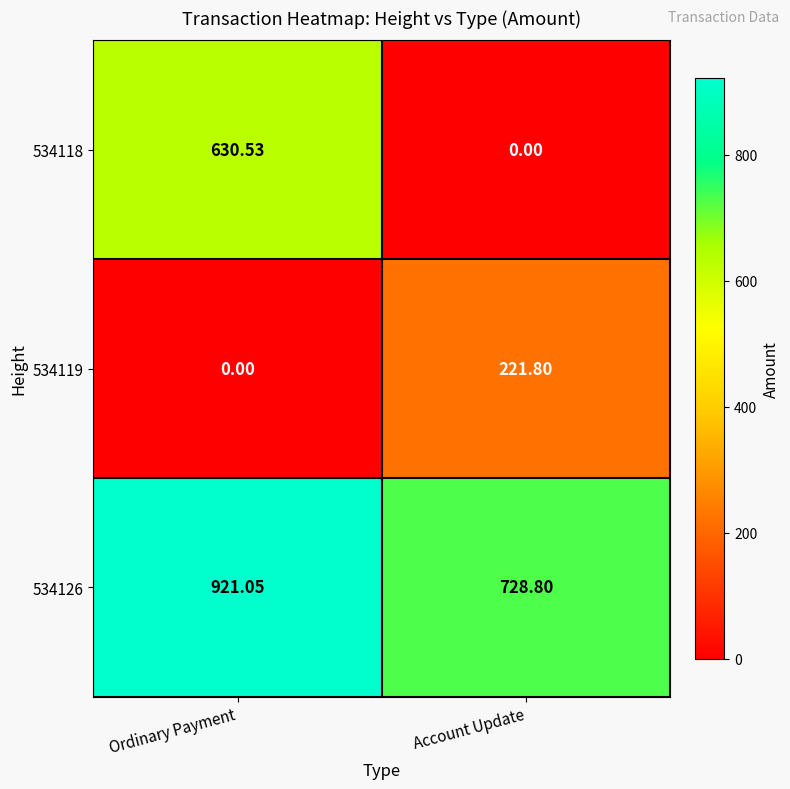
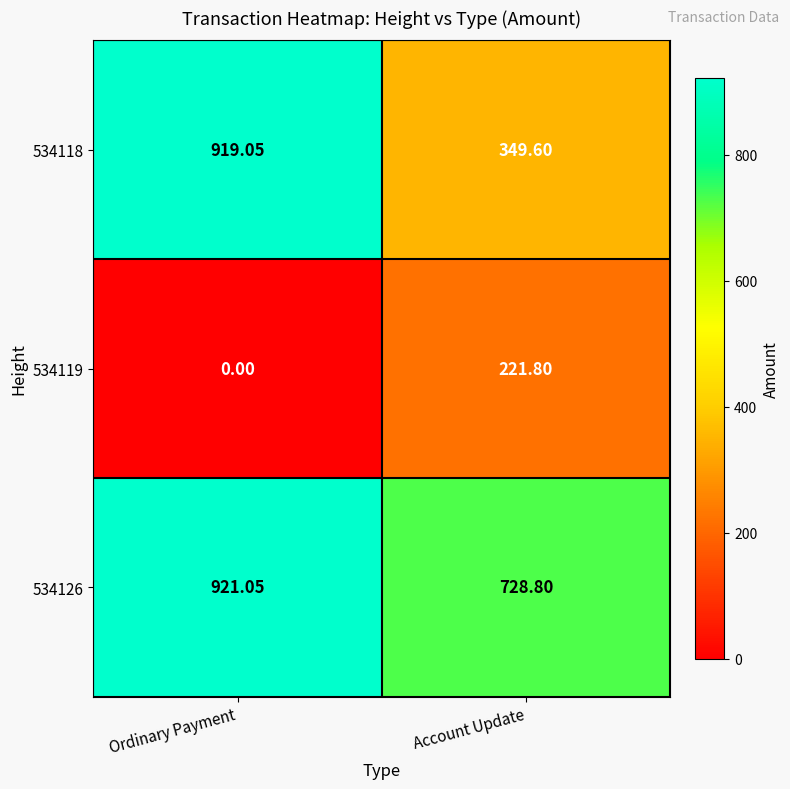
534118, Ordinary Payment: 630.53 -> 919.05
534118, Account Update: 0.00 -> 349.60
